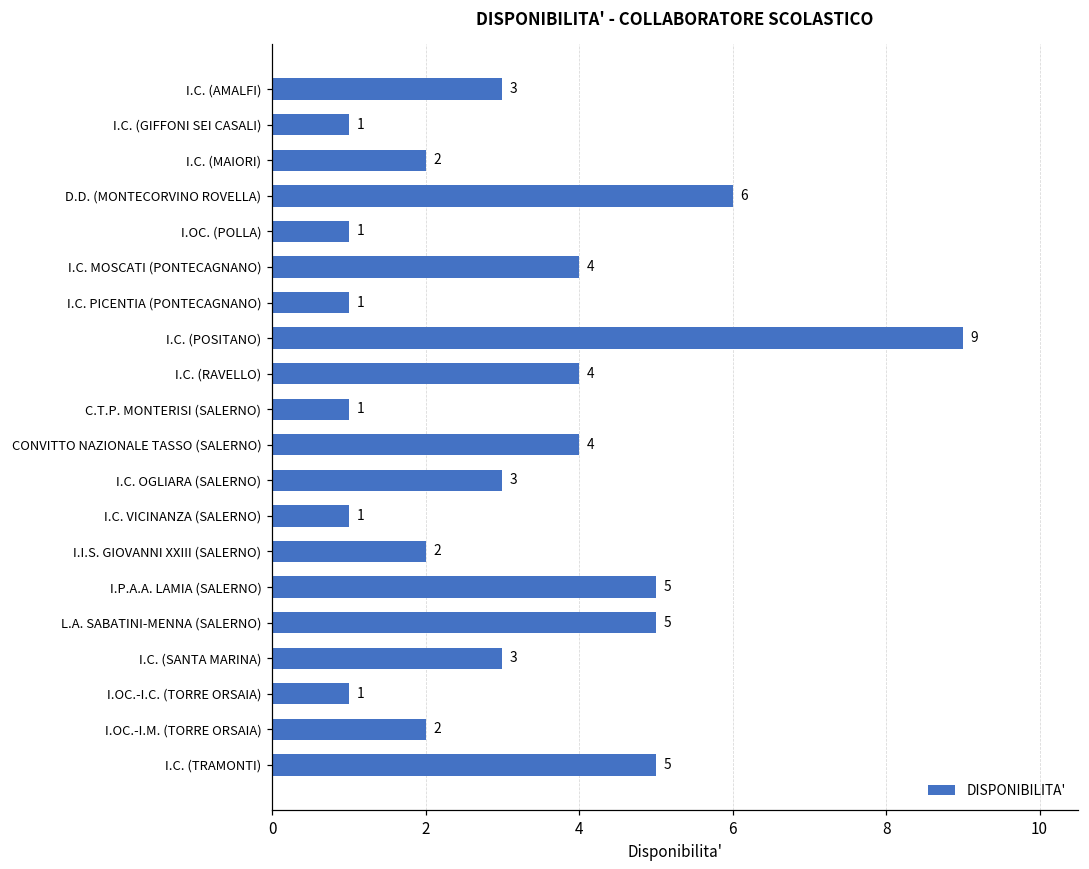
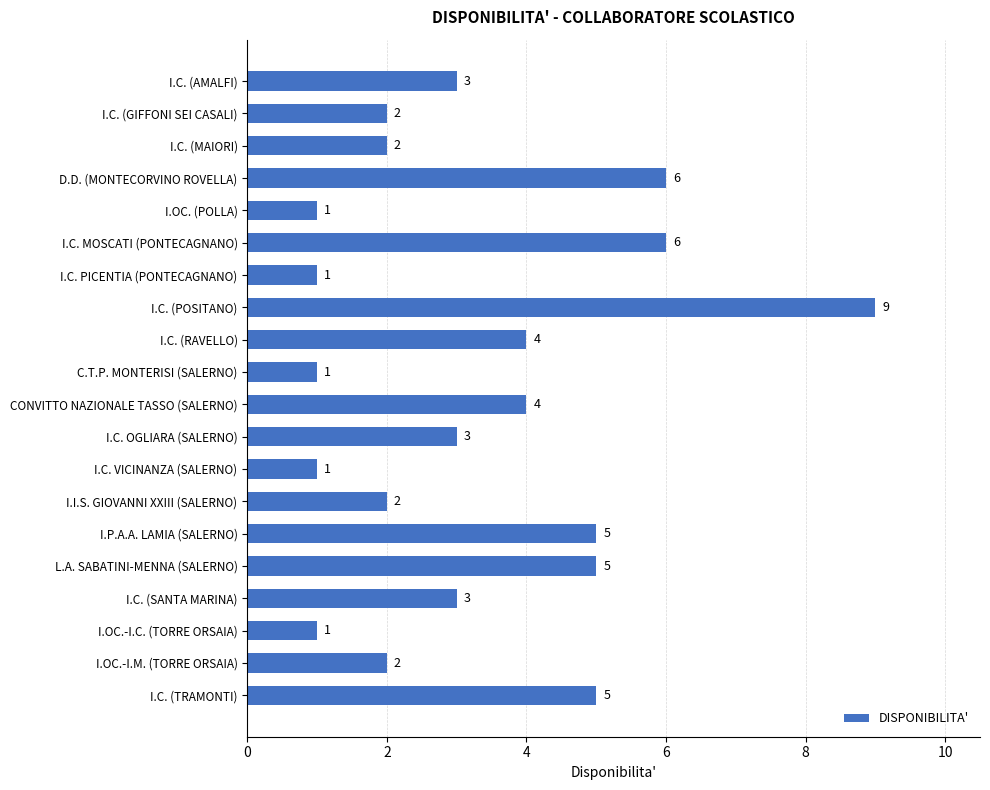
I.C. (GIFFONI SEI CASALI): 1 -> 2
I.C. MOSCATI (PONTECAGNANO): 4 -> 6
